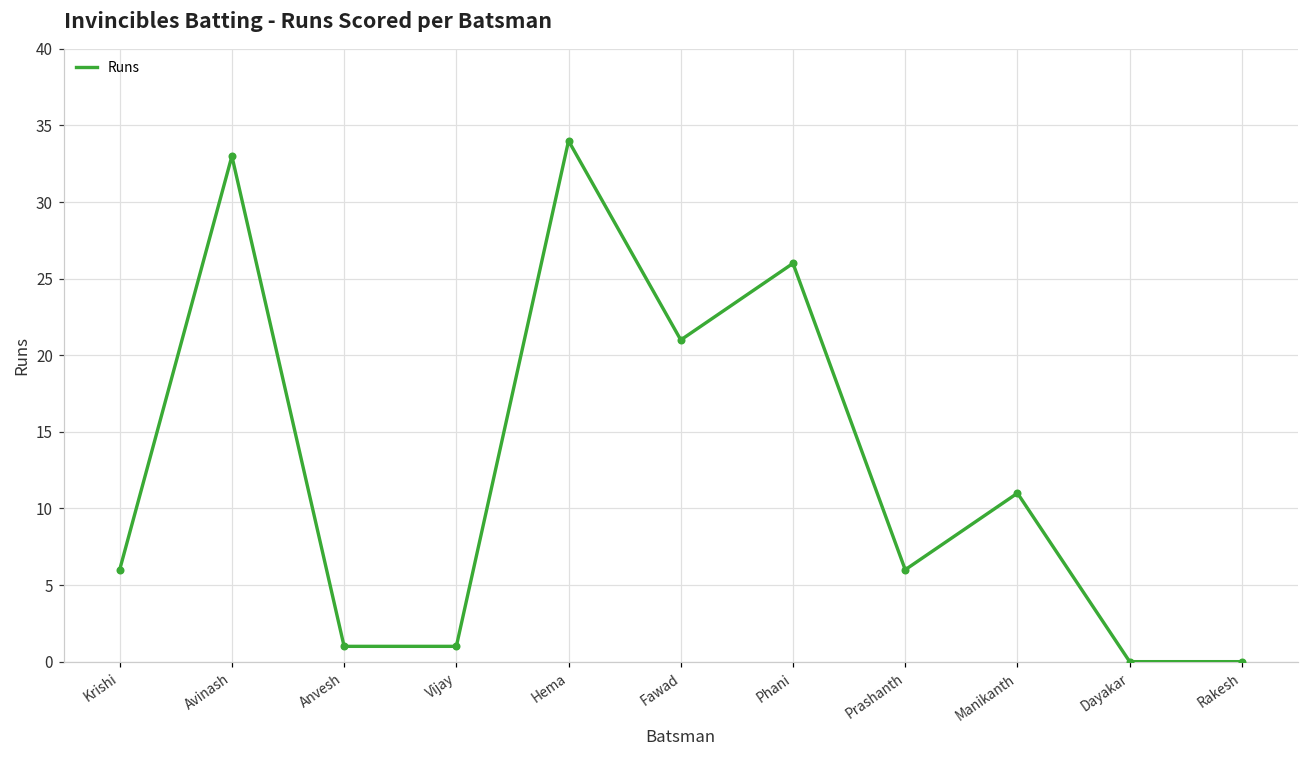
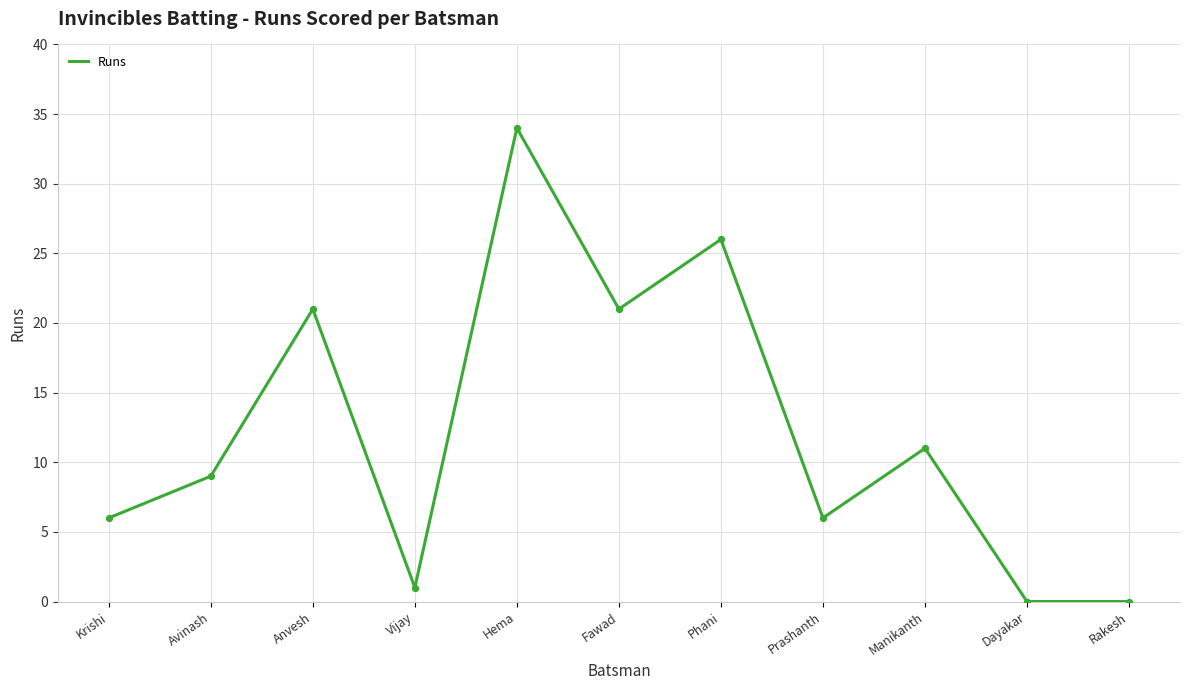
Avinash: 33 -> 9
Anvesh: 1 -> 21
